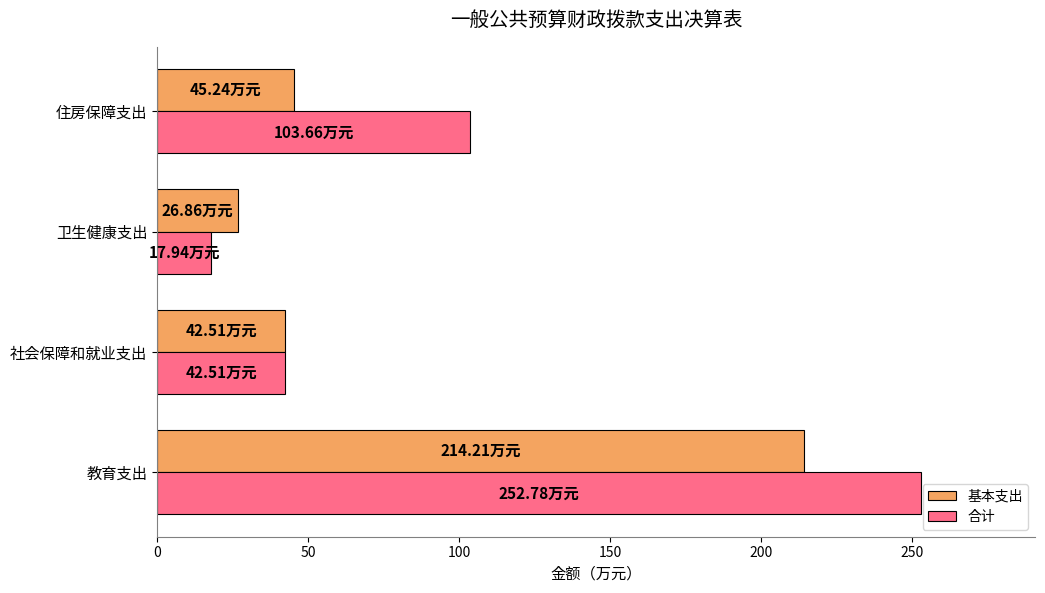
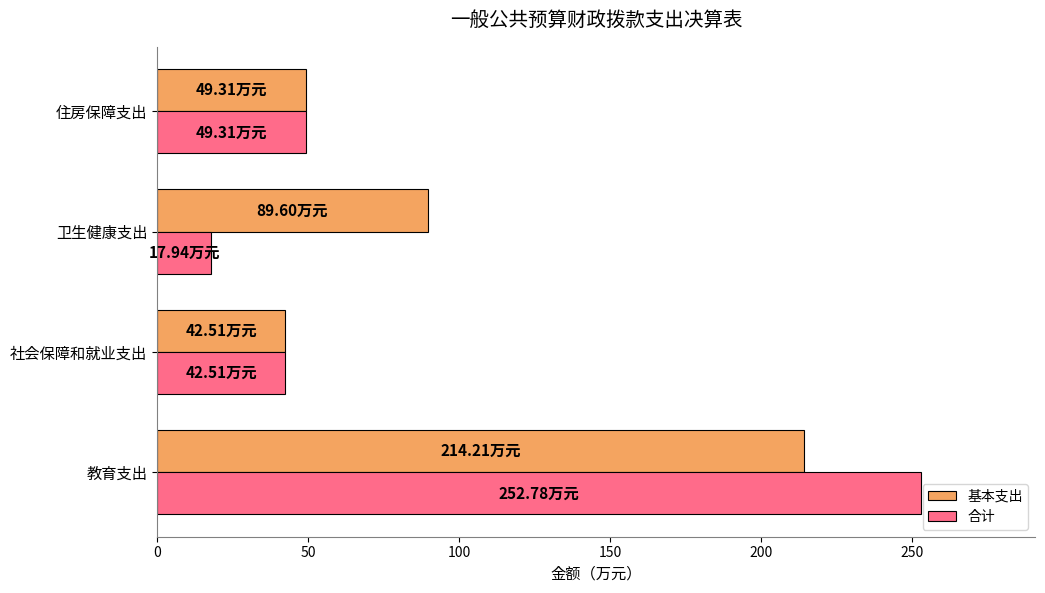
基本支出, 住房保障支出: 45.24 -> 49.31
合计, 住房保障支出: 103.66 -> 49.31
基本支出, 卫生健康支出: 26.86 -> 89.60
